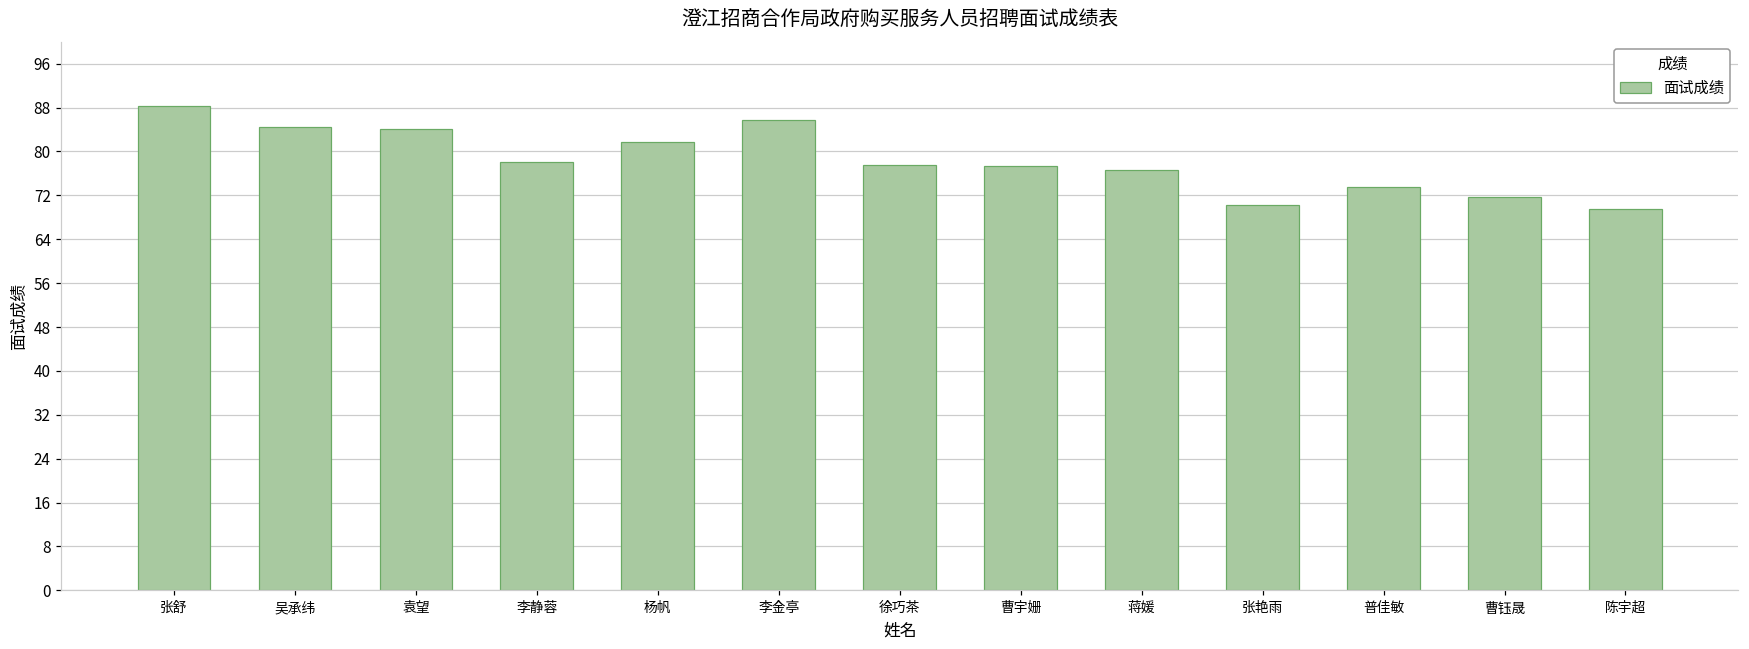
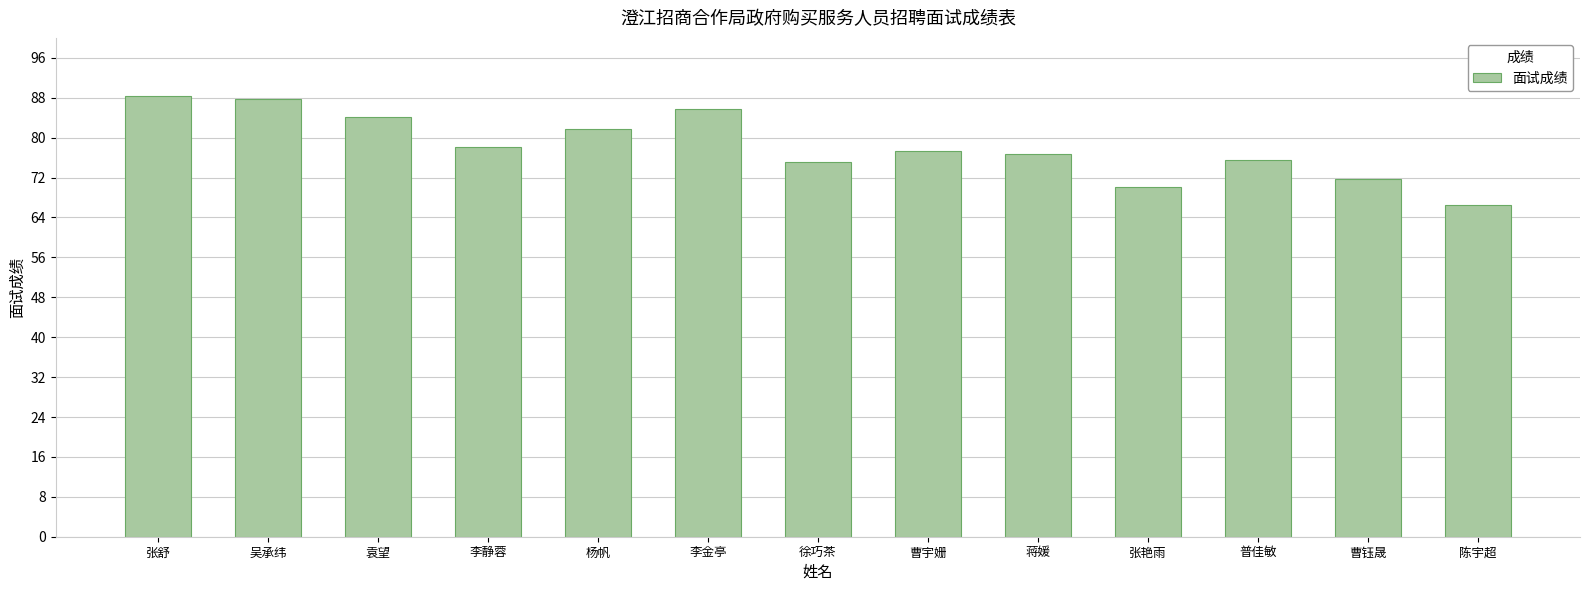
吴承纬: 84 -> 88
徐巧茶: 78 -> 75
普佳敏: 74 -> 76
陈宇超: 70 -> 66
